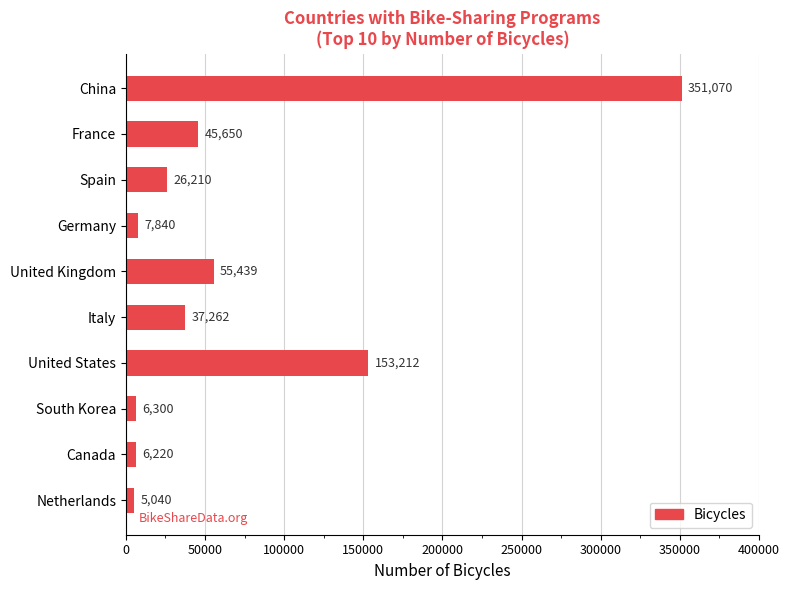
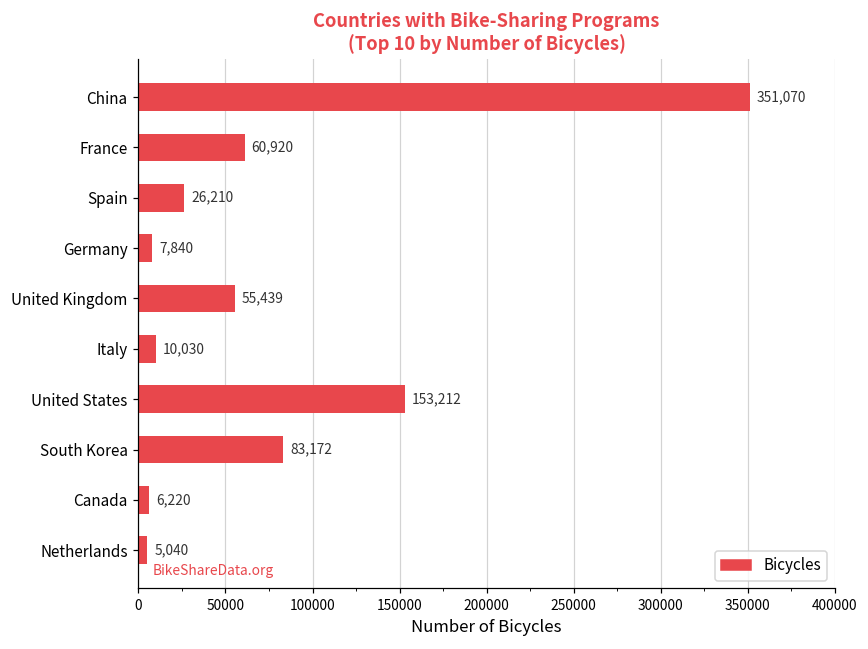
France: 45,650 -> 60,920
Italy: 37,262 -> 10,030
South Korea: 6,300 -> 83,172
